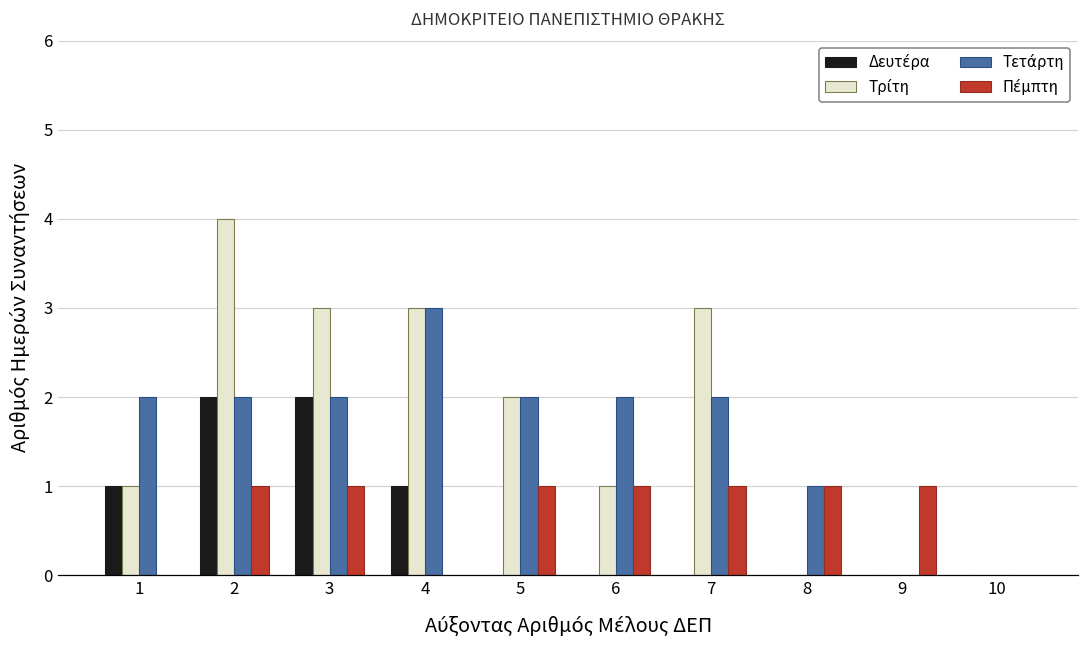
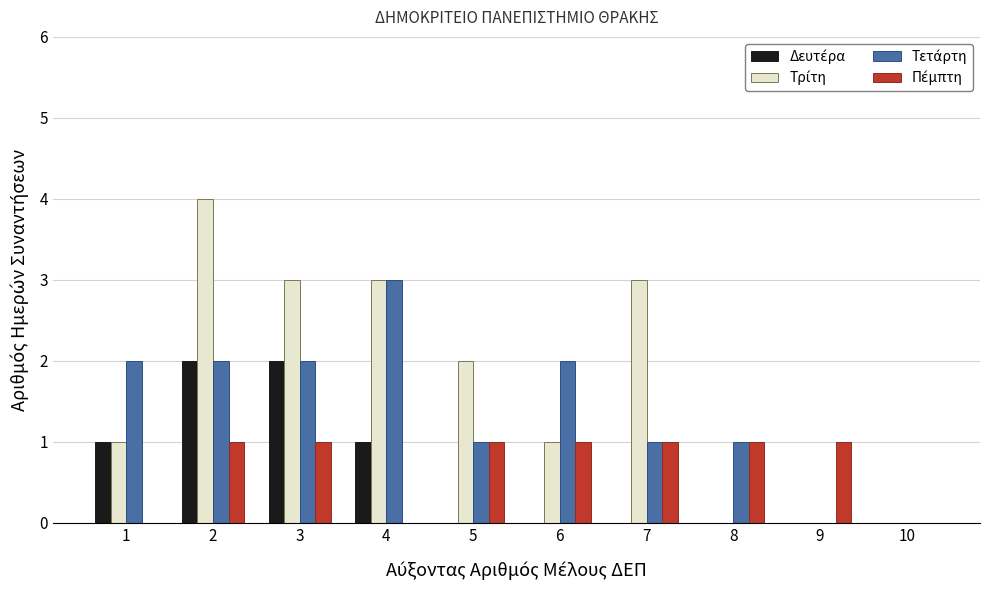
Τετάρτη, 5: 2 -> 1
Τετάρτη, 7: 2 -> 1
